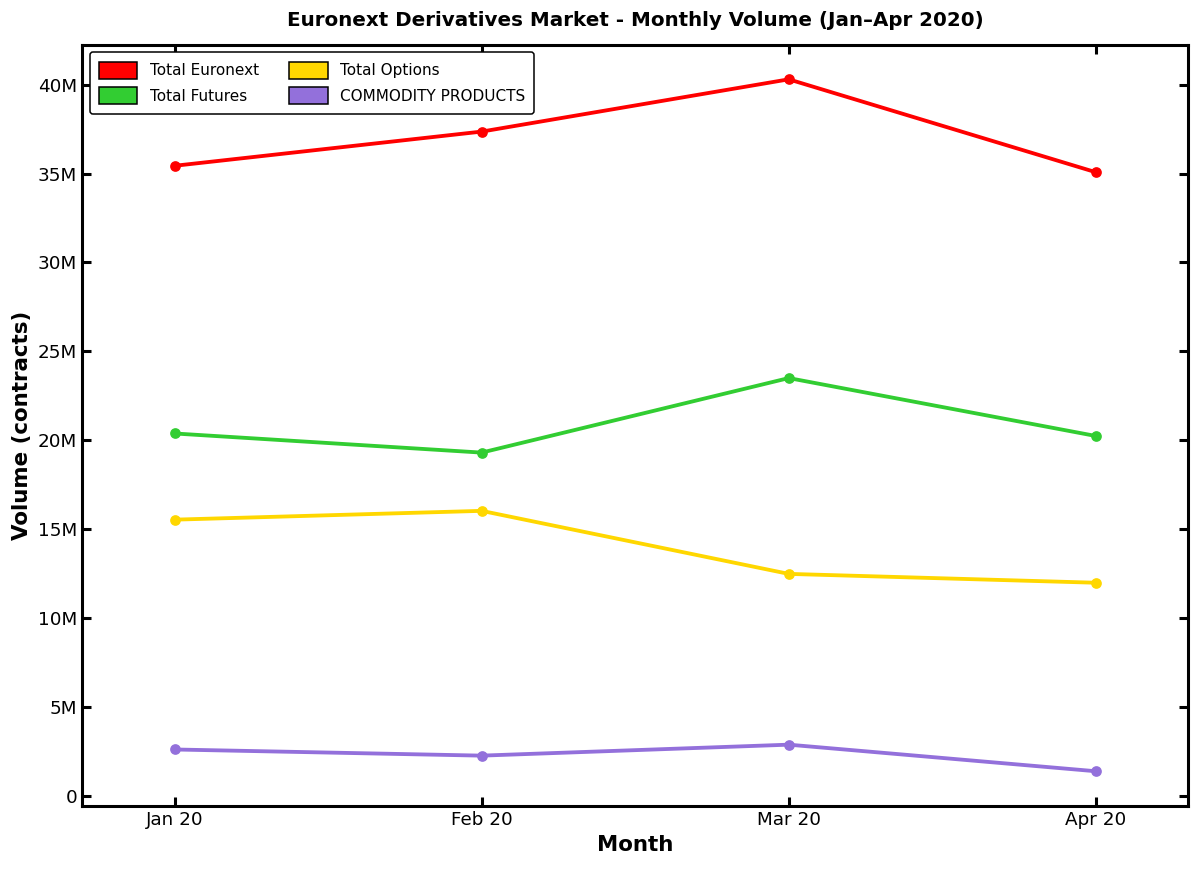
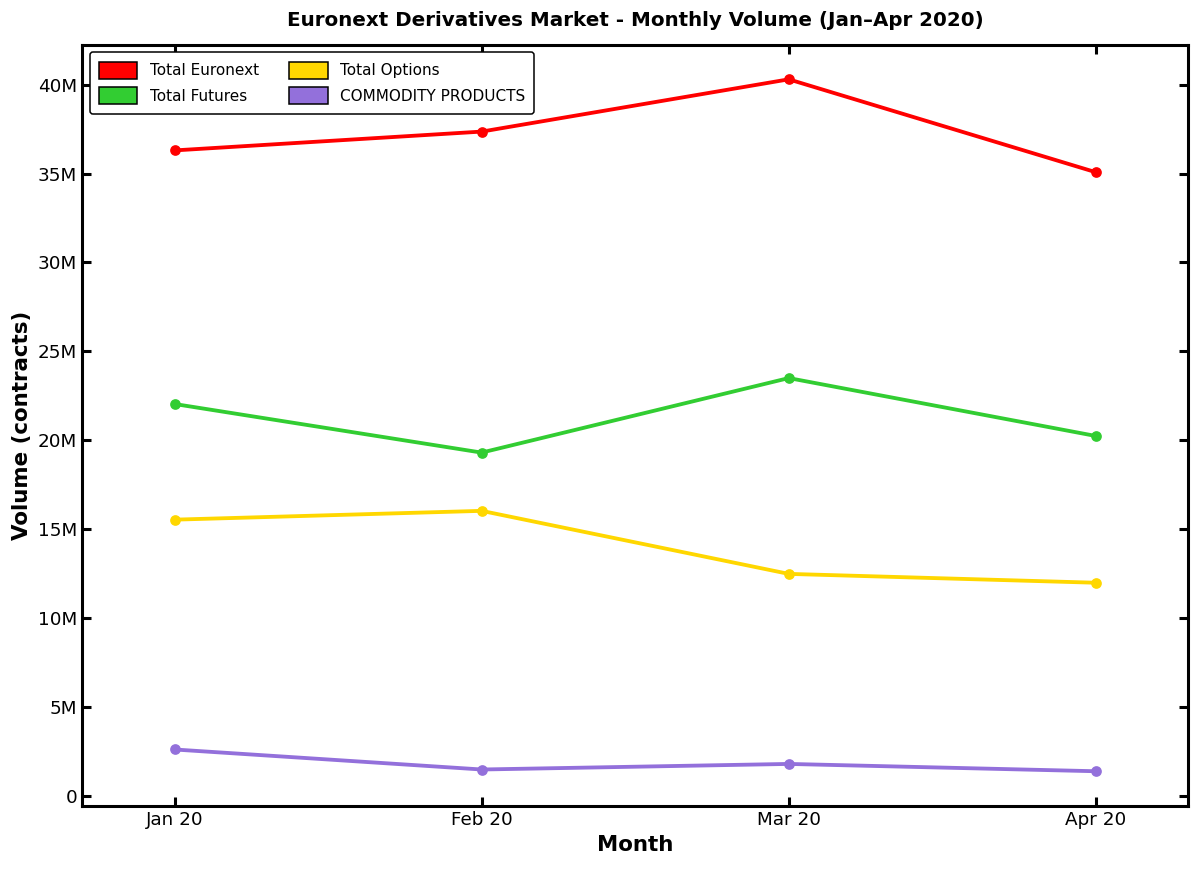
Total Euronext, Jan 20: 35400000 -> 36300000
Total Futures, Jan 20: 20400000 -> 22000000
COMMODITY PRODUCTS, Feb 20: 2200000 -> 1500000
COMMODITY PRODUCTS, Mar 20: 2900000 -> 1800000
